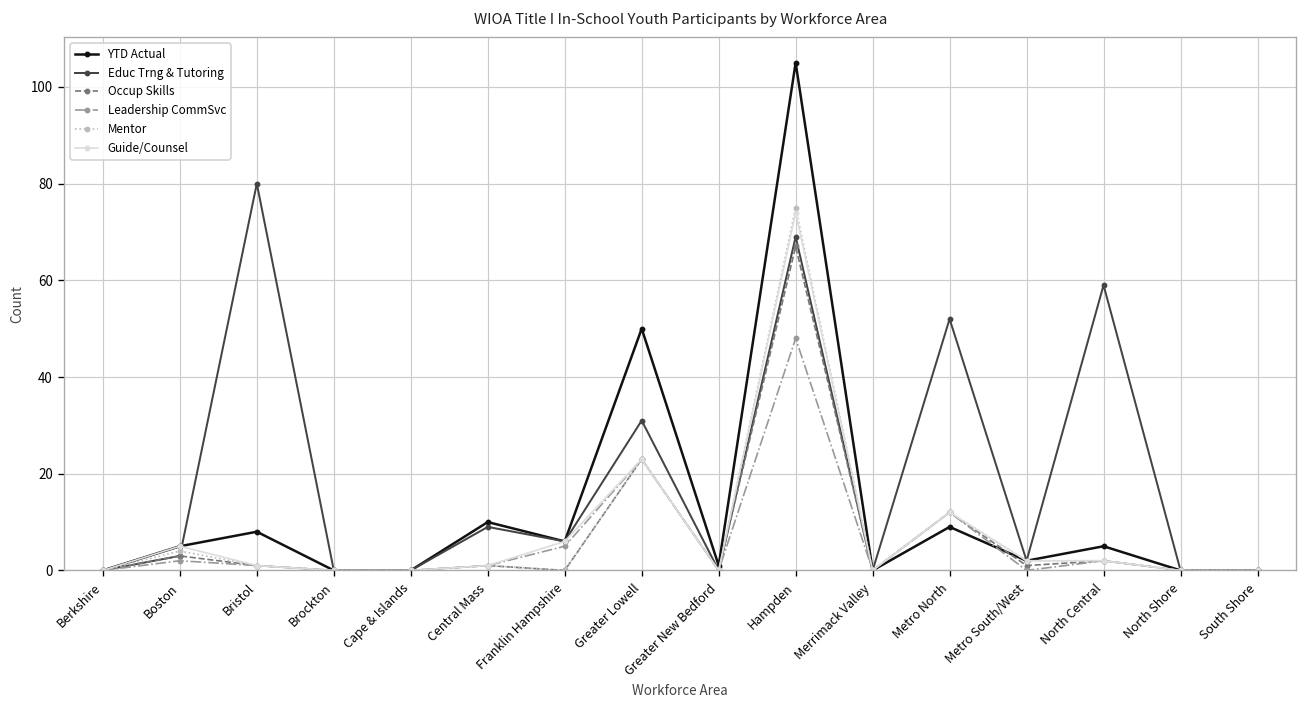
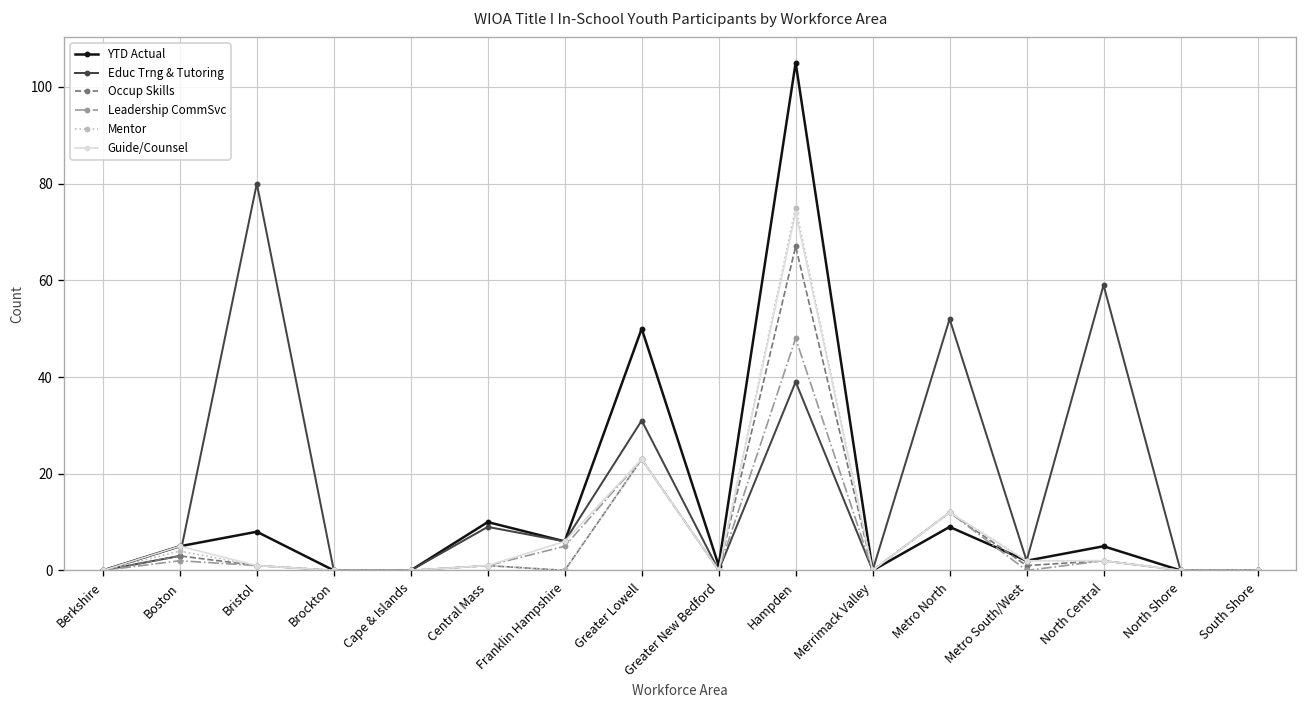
Educ Trng & Tutoring, Hampden: 69 -> 39
